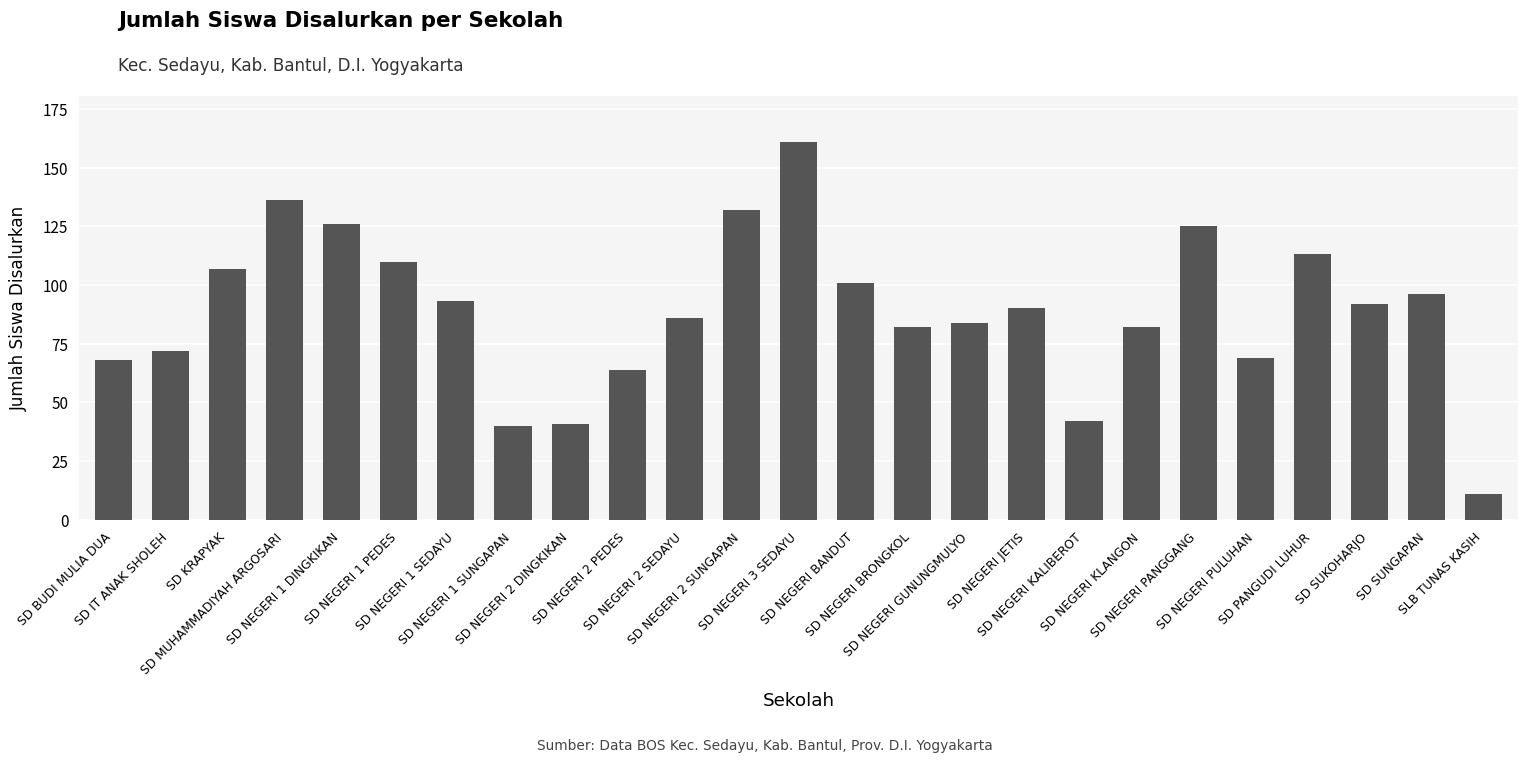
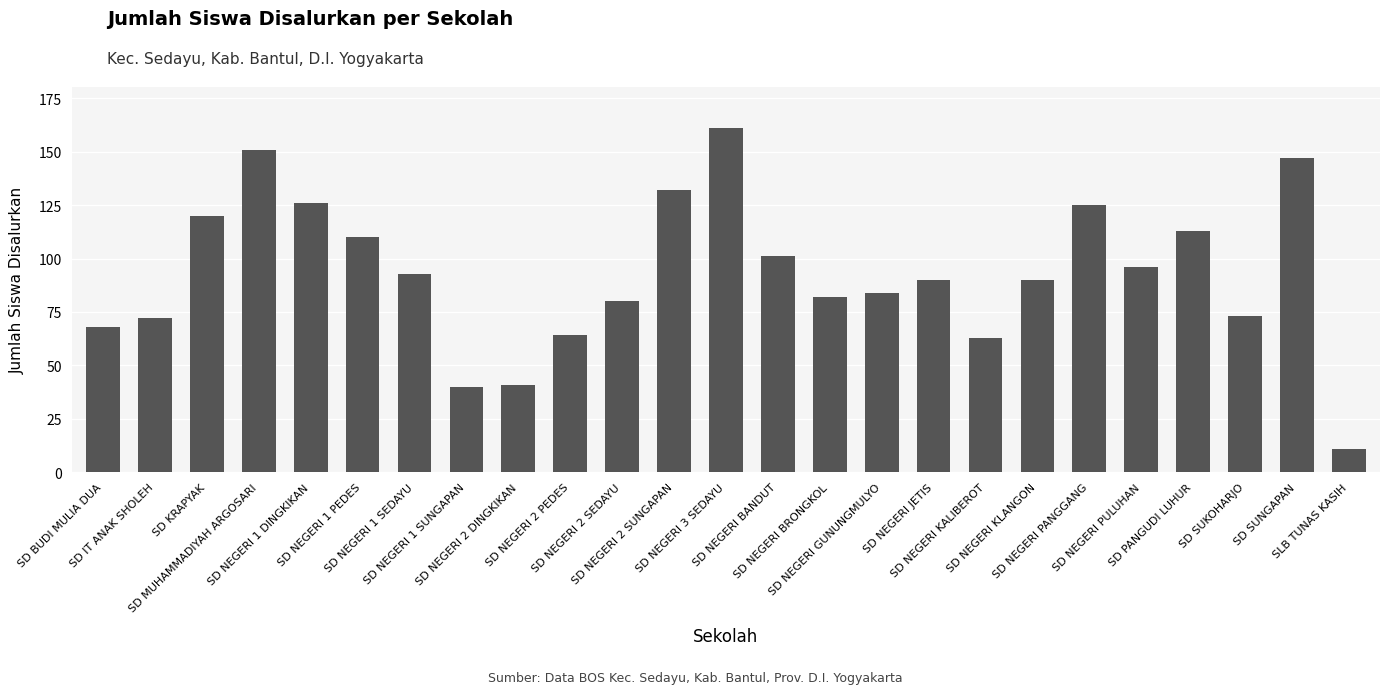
SD KRAPYAK: 107 -> 120
SD MUHAMMADIYAH ARGOSARI: 136 -> 151
SD NEGERI 2 SEDAYU: 86 -> 80
SD NEGERI KALIBEROT: 42 -> 63
SD NEGERI KLANGON: 82 -> 90
SD NEGERI PULUHAN: 69 -> 96
SD SUKOHARJO: 92 -> 73
SD SUNGAPAN: 96 -> 147
